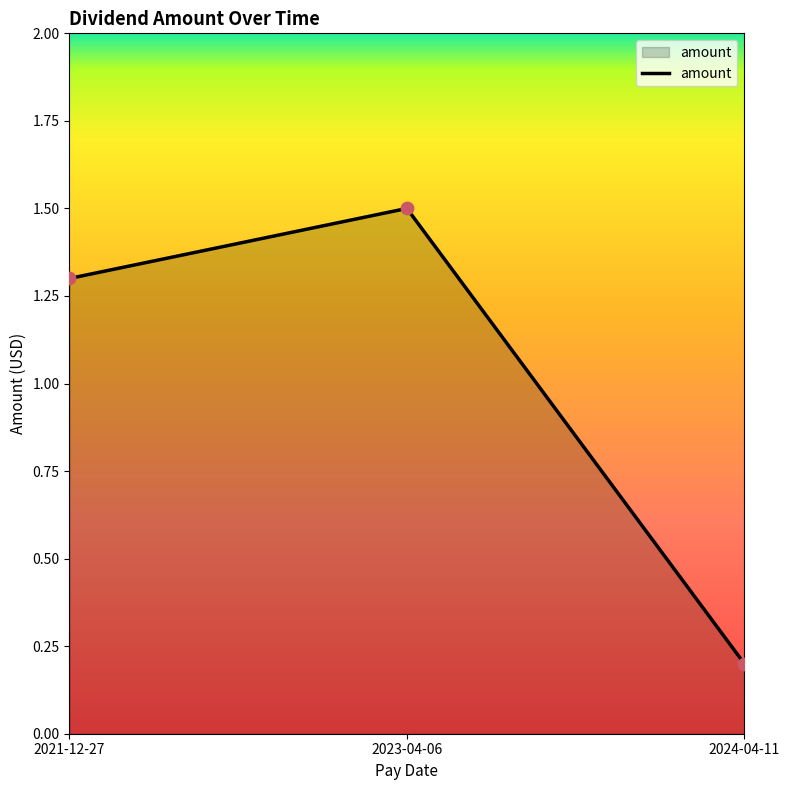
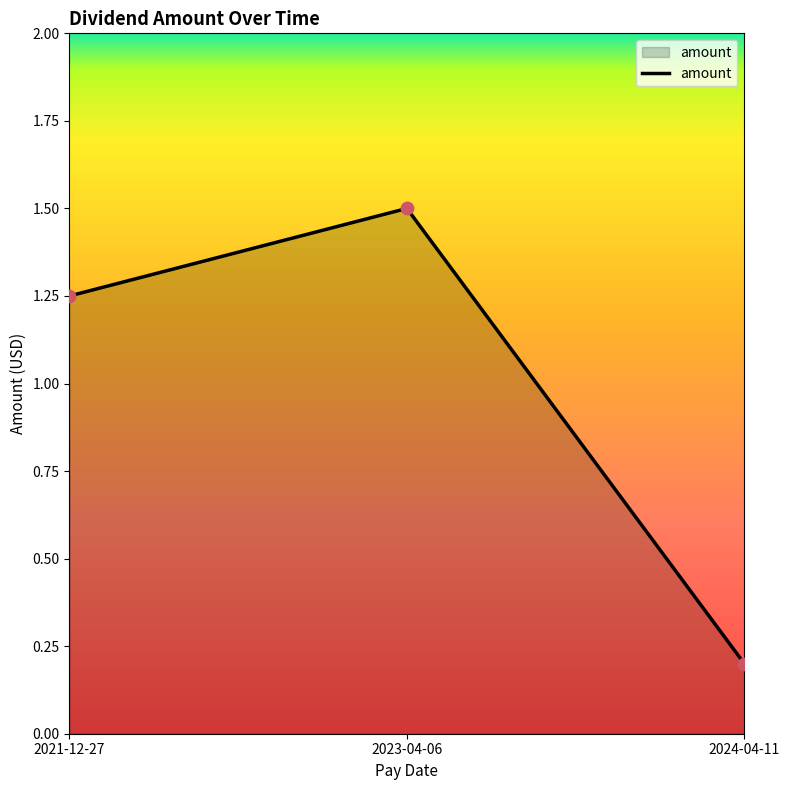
2021-12-27: 1.30 -> 1.25
